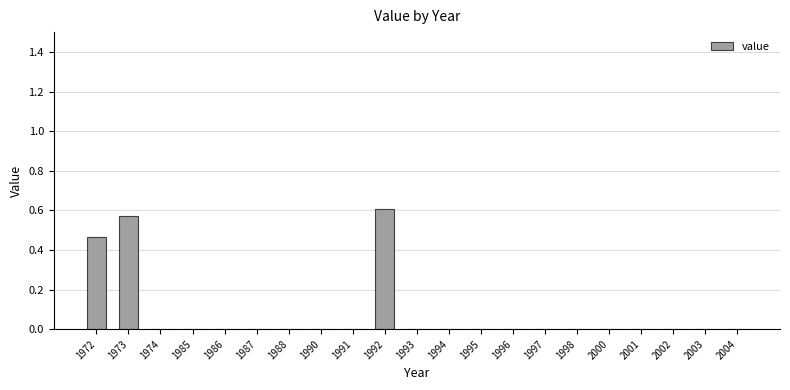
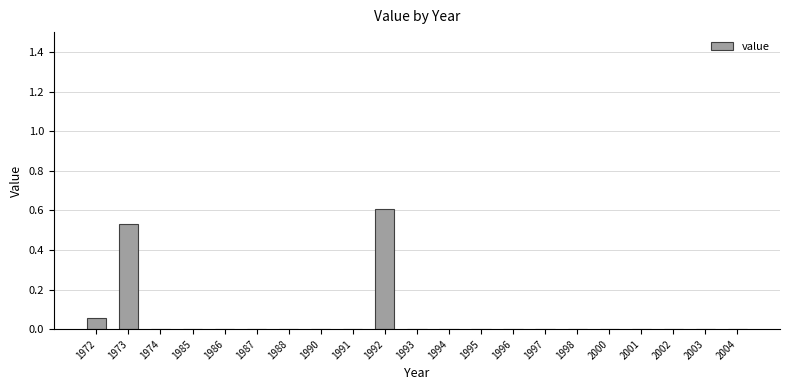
1972: 0.47 -> 0.06
1973: 0.57 -> 0.53
